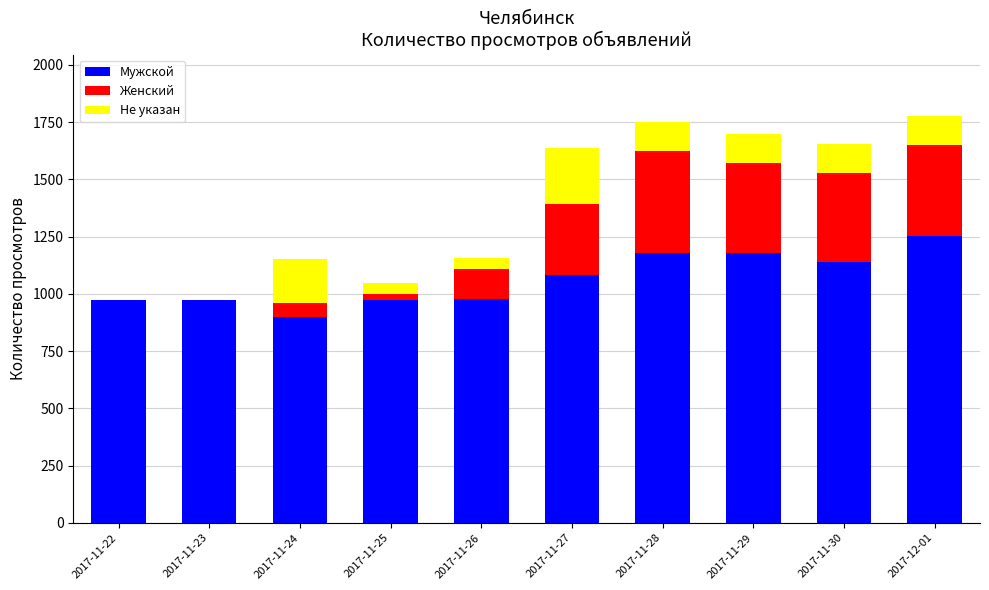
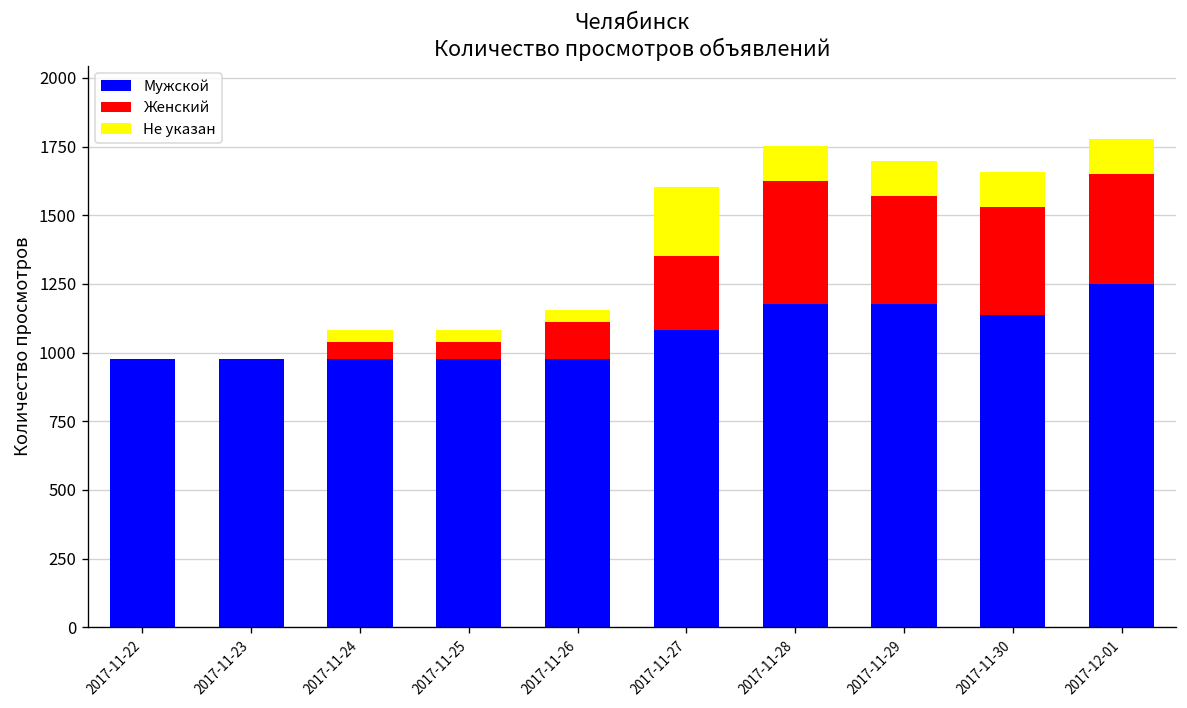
Мужской, 2017-11-24: 900 -> 980
Не указан, 2017-11-24: 190 -> 50
Женский, 2017-11-25: 30 -> 60
Женский, 2017-11-27: 310 -> 270
